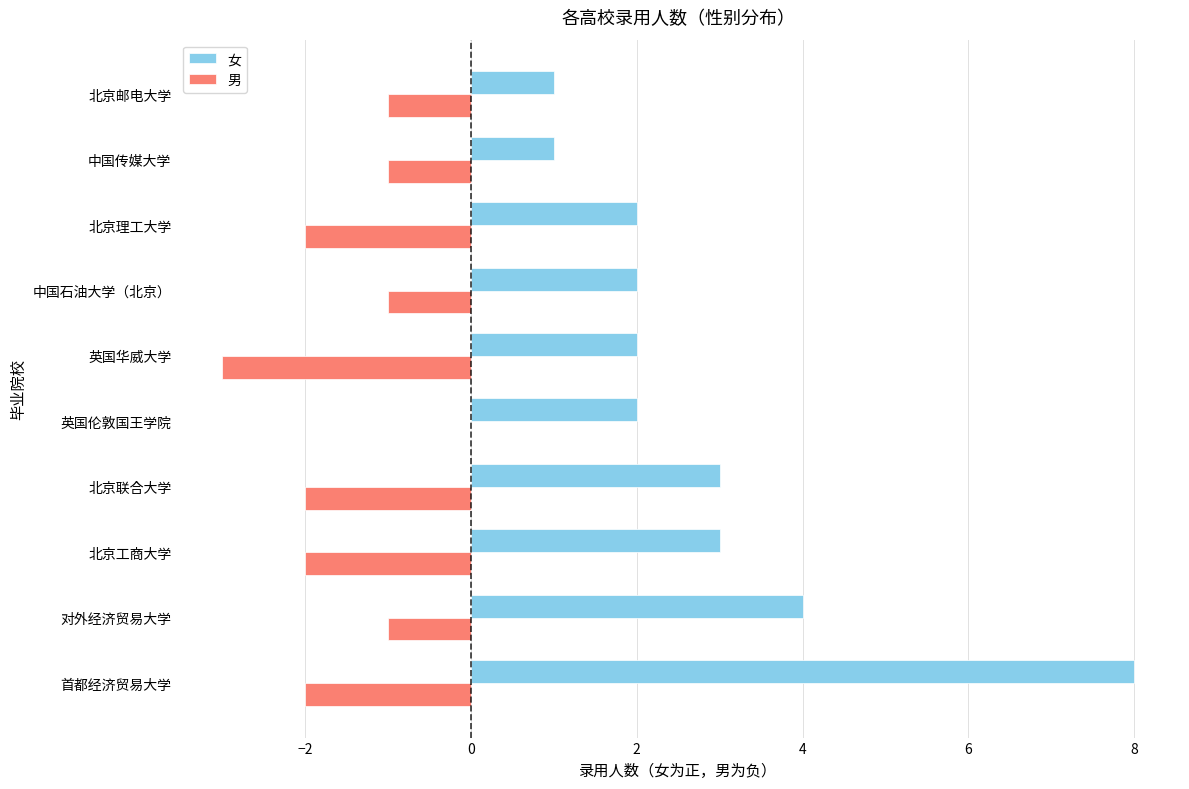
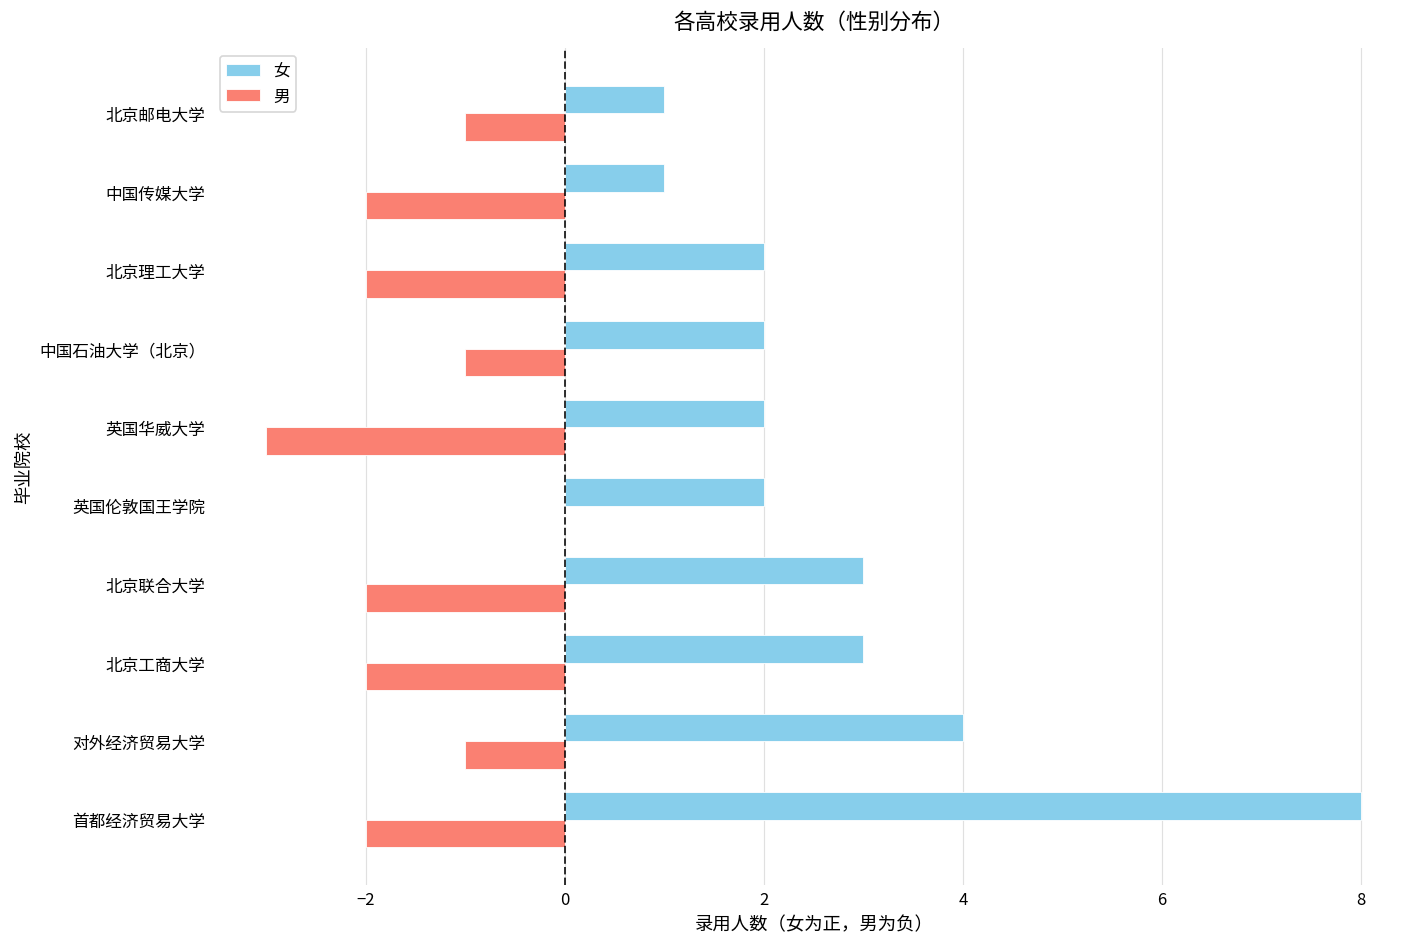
男, 中国传媒大学: -1.0 -> -2.0
